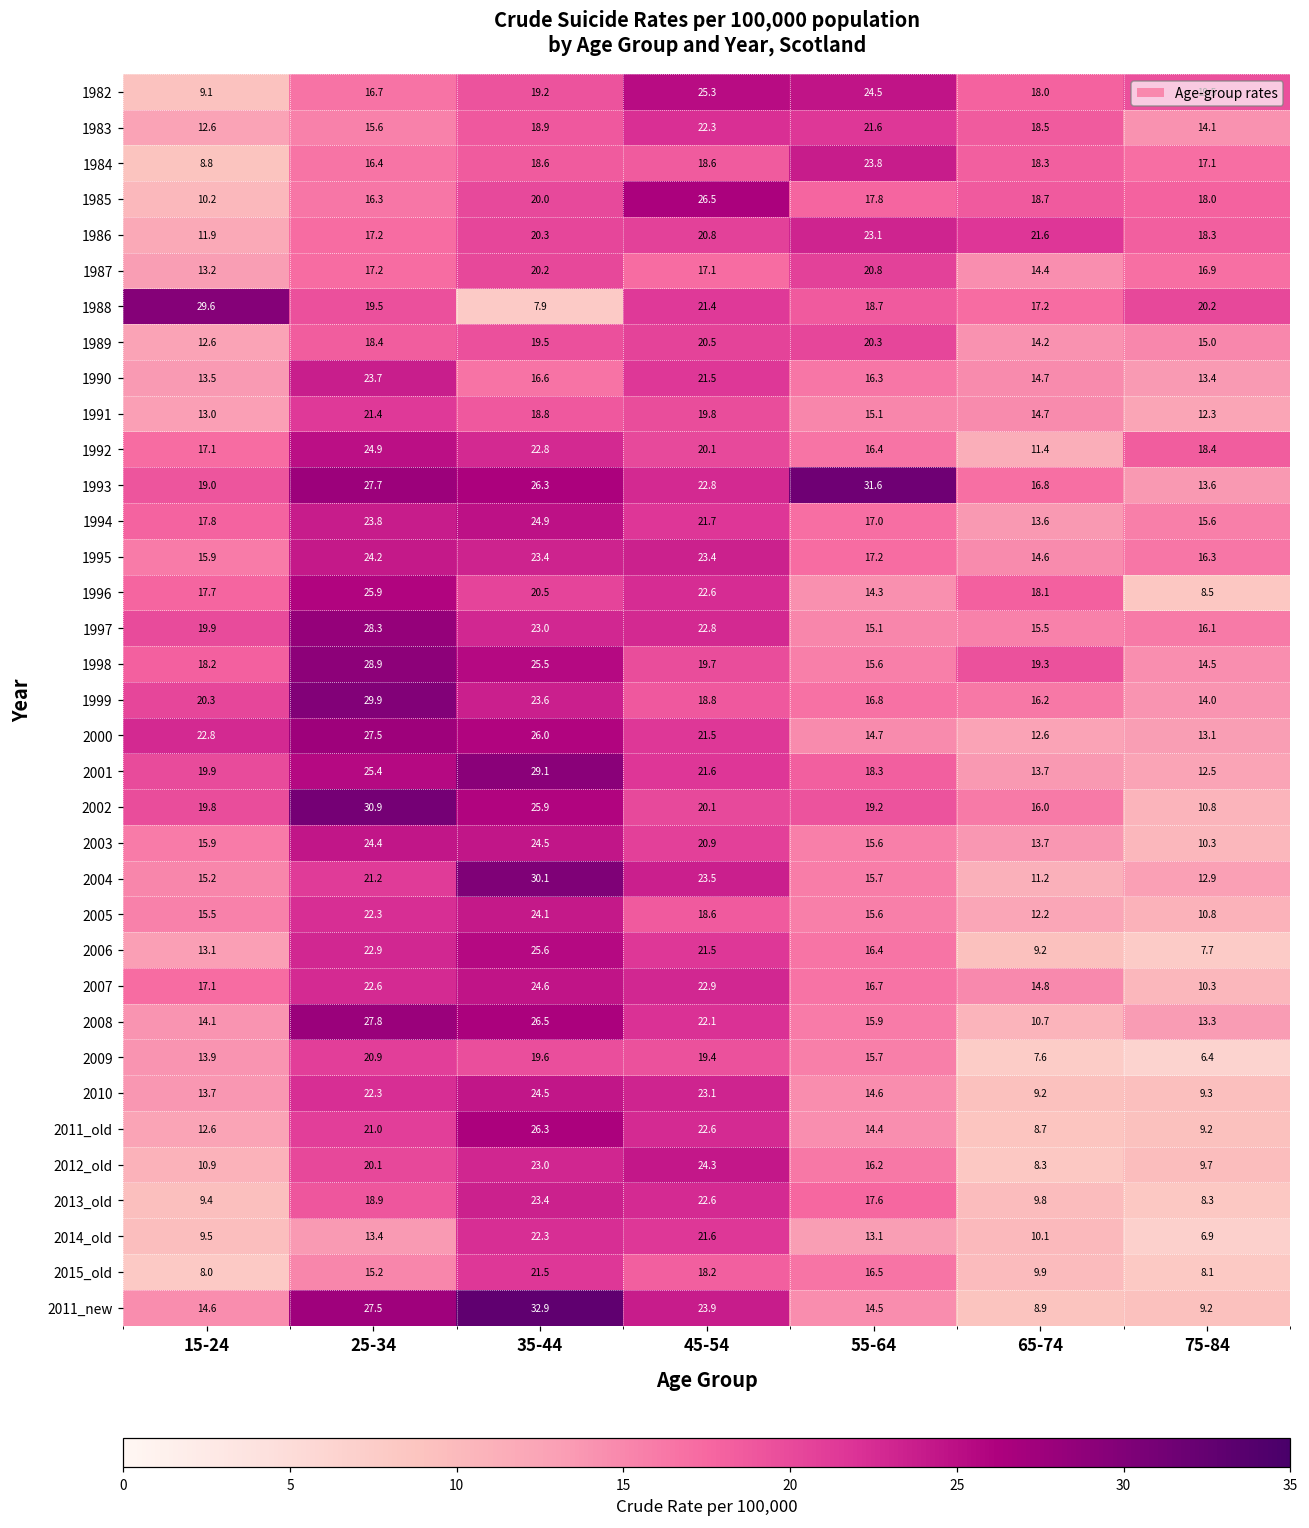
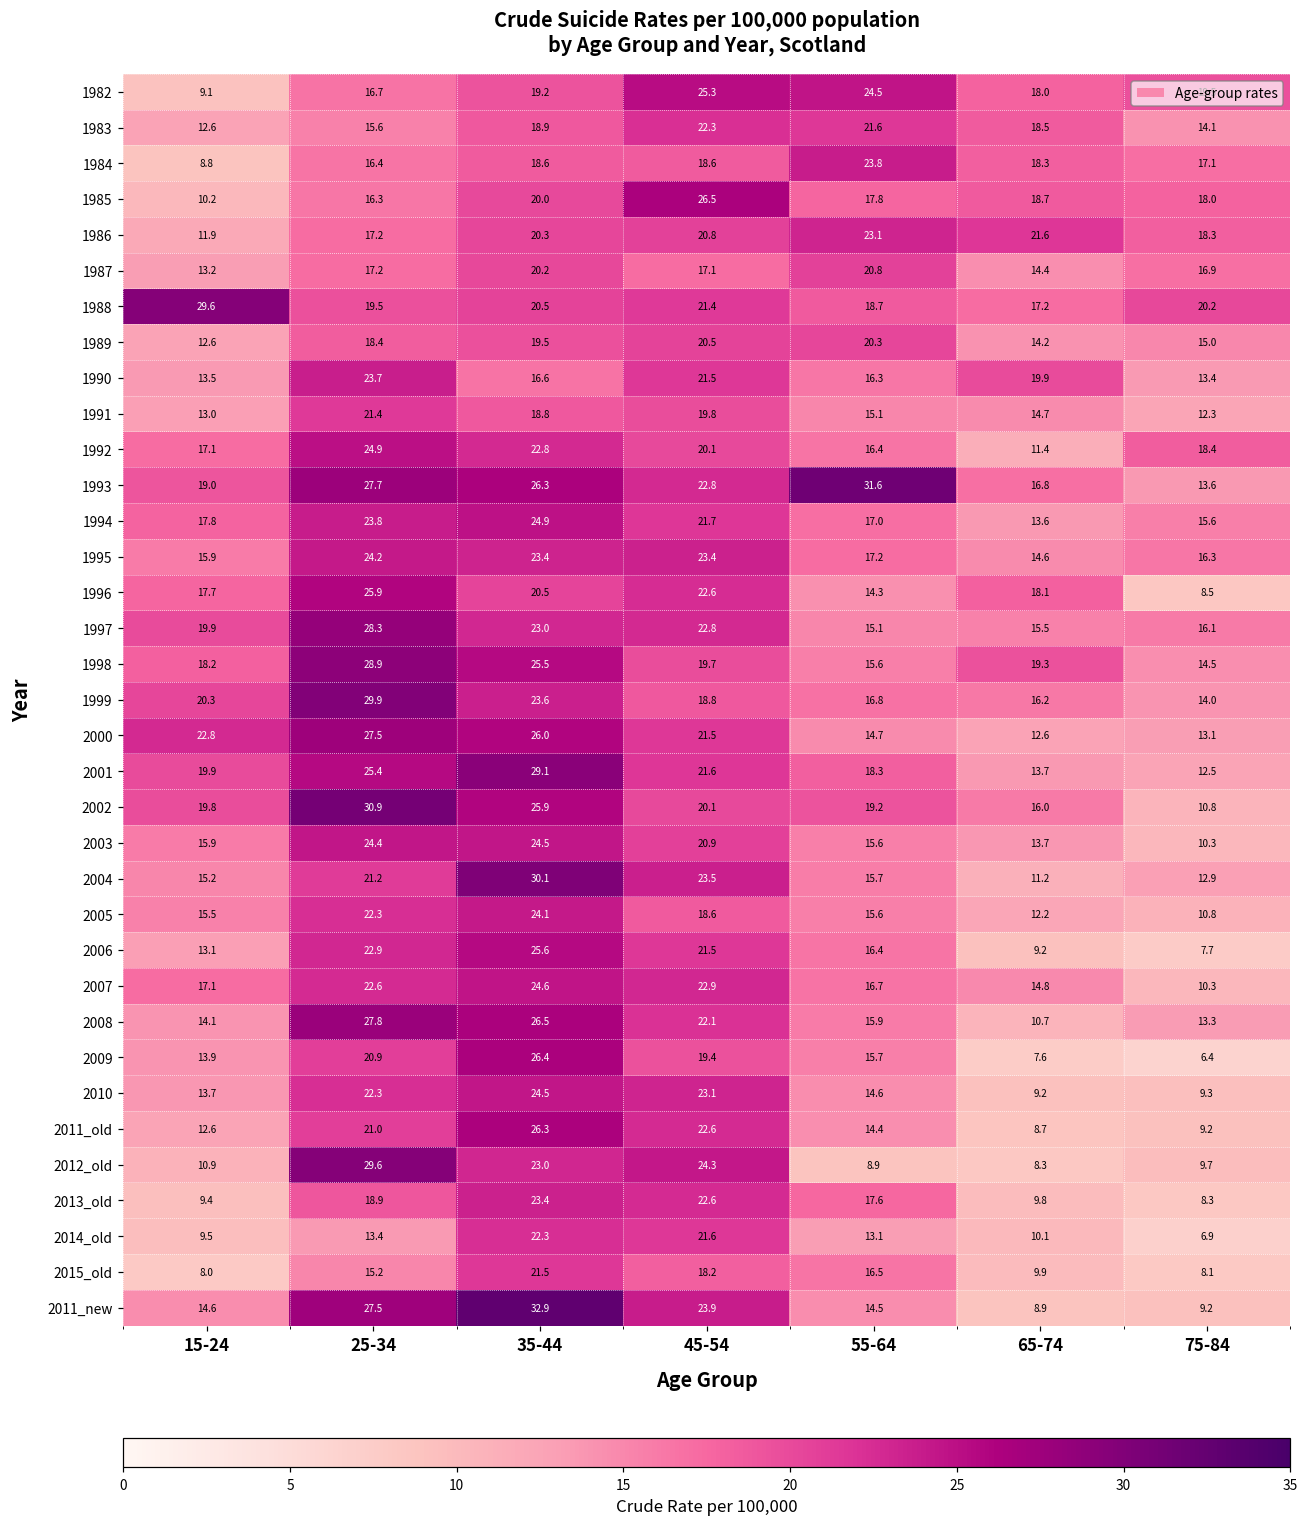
1988, 35-44: 7.9 -> 20.5
1990, 65-74: 14.7 -> 19.9
2009, 35-44: 19.6 -> 26.4
2012_old, 25-34: 20.1 -> 29.6
2012_old, 55-64: 16.2 -> 8.9
